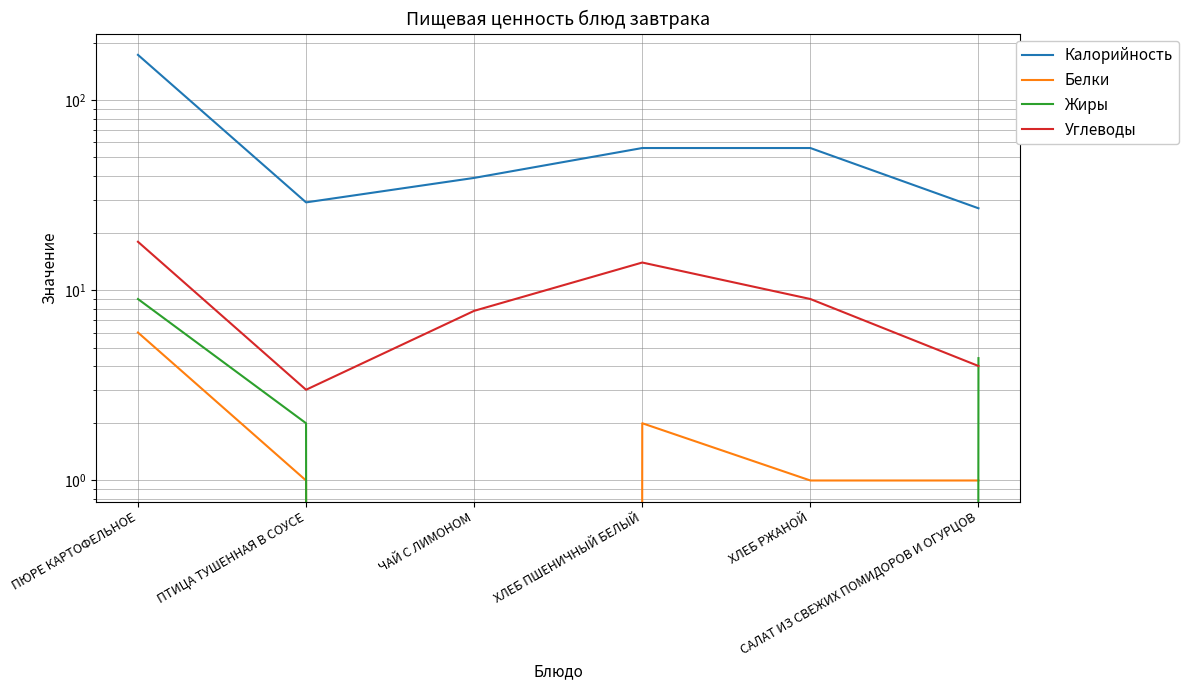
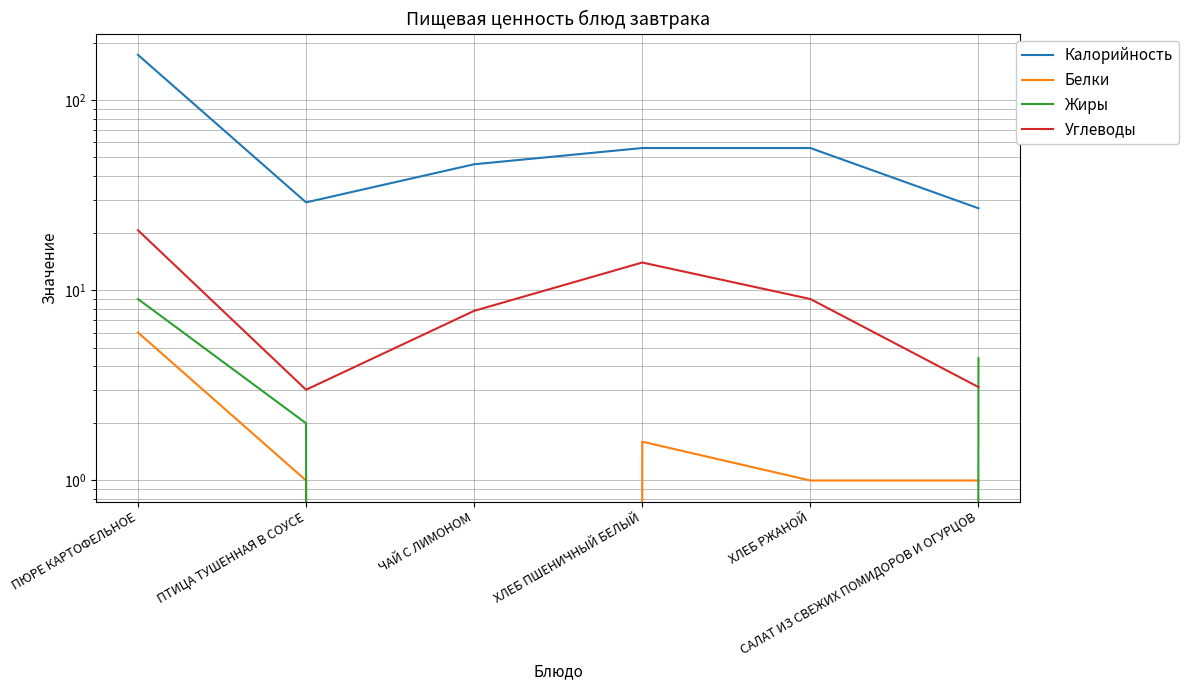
Углеводы, ПЮРЕ КАРТОФЕЛЬНОЕ: 18 -> 21
Калорийность, ЧАЙ С ЛИМОНОМ: 39 -> 46
Белки, ХЛЕБ ПШЕНИЧНЫЙ БЕЛЫЙ: 2.0 -> 1.6
Углеводы, САЛАТ ИЗ СВЕЖИХ ПОМИДОРОВ И ОГУРЦОВ: 4.0 -> 3.1
